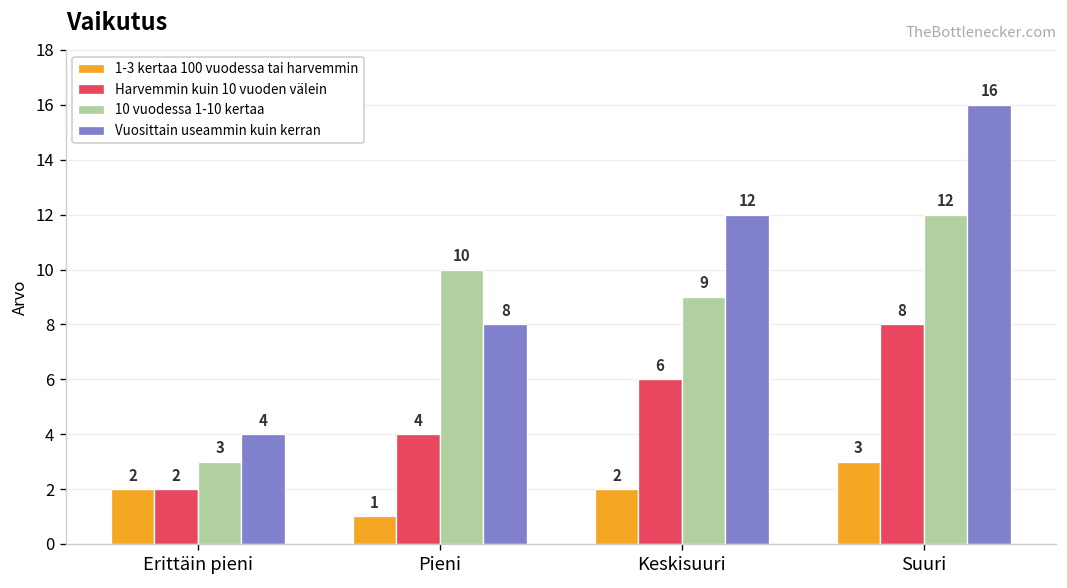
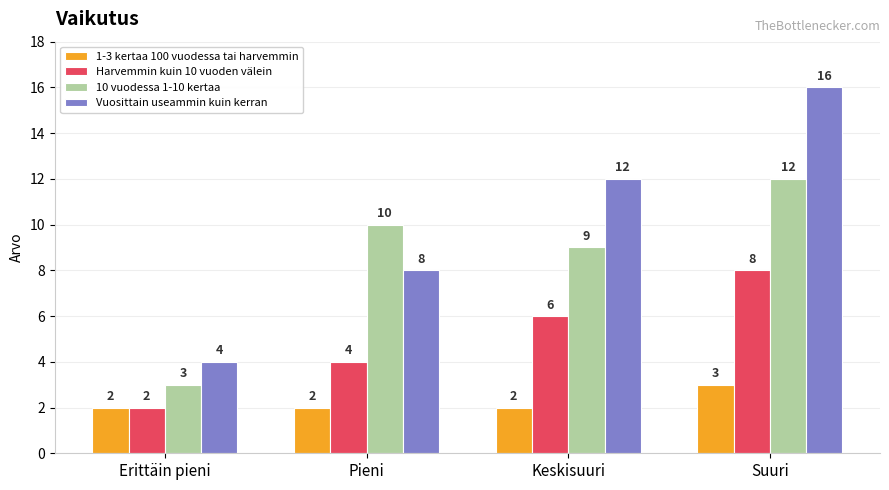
1-3 kertaa 100 vuodessa tai harvemmin, Pieni: 1 -> 2
